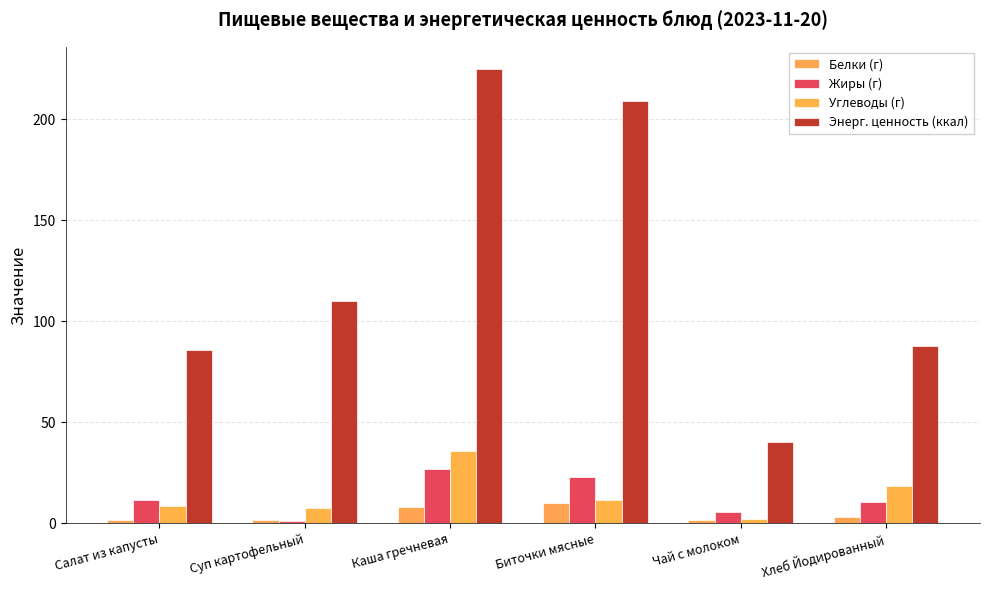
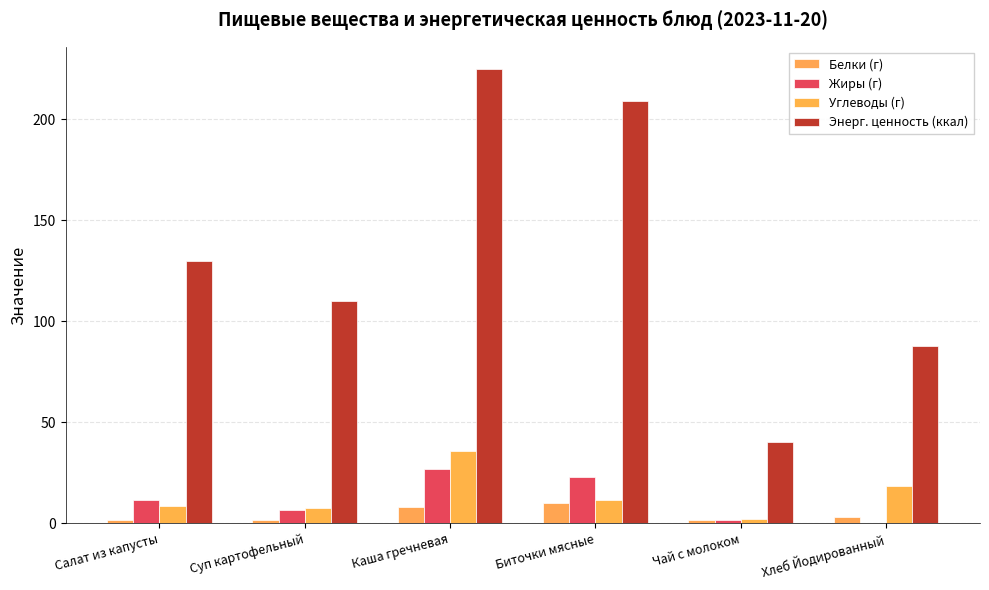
Энерг. ценность (ккал), Салат из капусты: 86 -> 130
Жиры (г), Суп картофельный: 1 -> 6
Жиры (г), Чай с молоком: 6 -> 1
Жиры (г), Хлеб Йодированный: 10 -> 0
